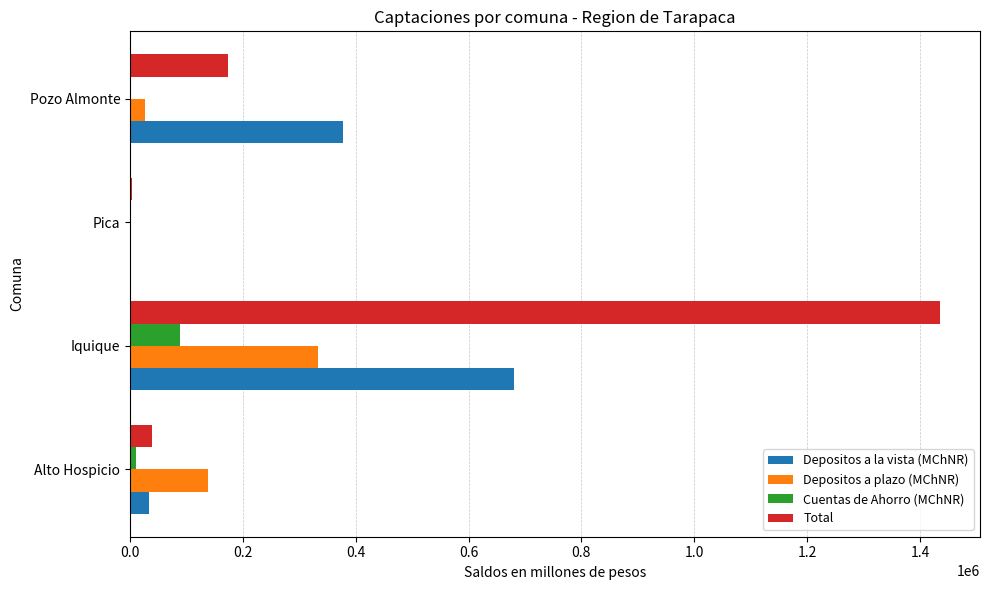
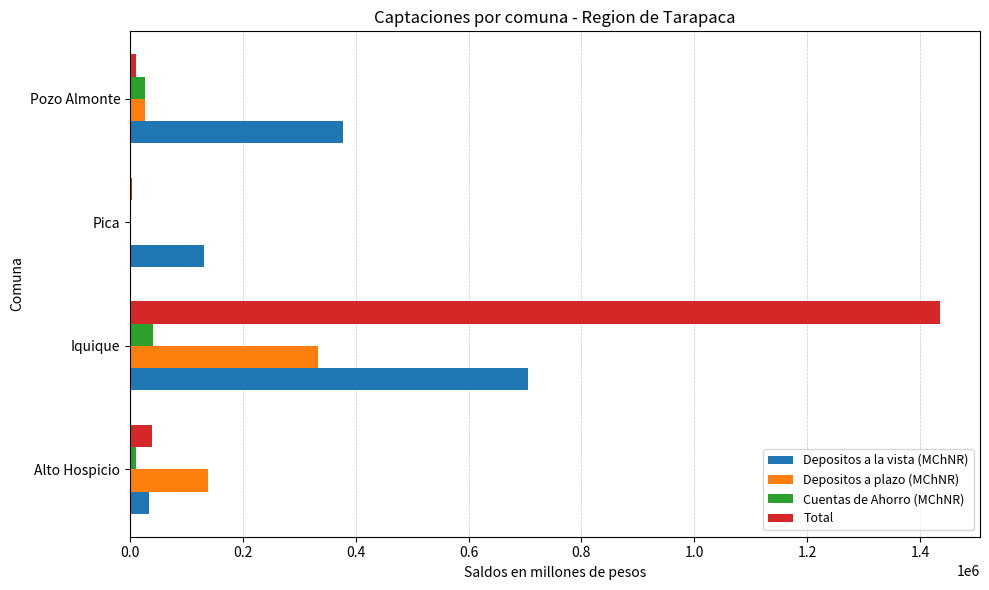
Total, Pozo Almonte: 170000 -> 10000
Cuentas de Ahorro (MChNR), Pozo Almonte: 0 -> 30000
Depositos a la vista (MChNR), Pica: 0 -> 130000
Cuentas de Ahorro (MChNR), Iquique: 90000 -> 40000
Depositos a la vista (MChNR), Iquique: 680000 -> 700000
